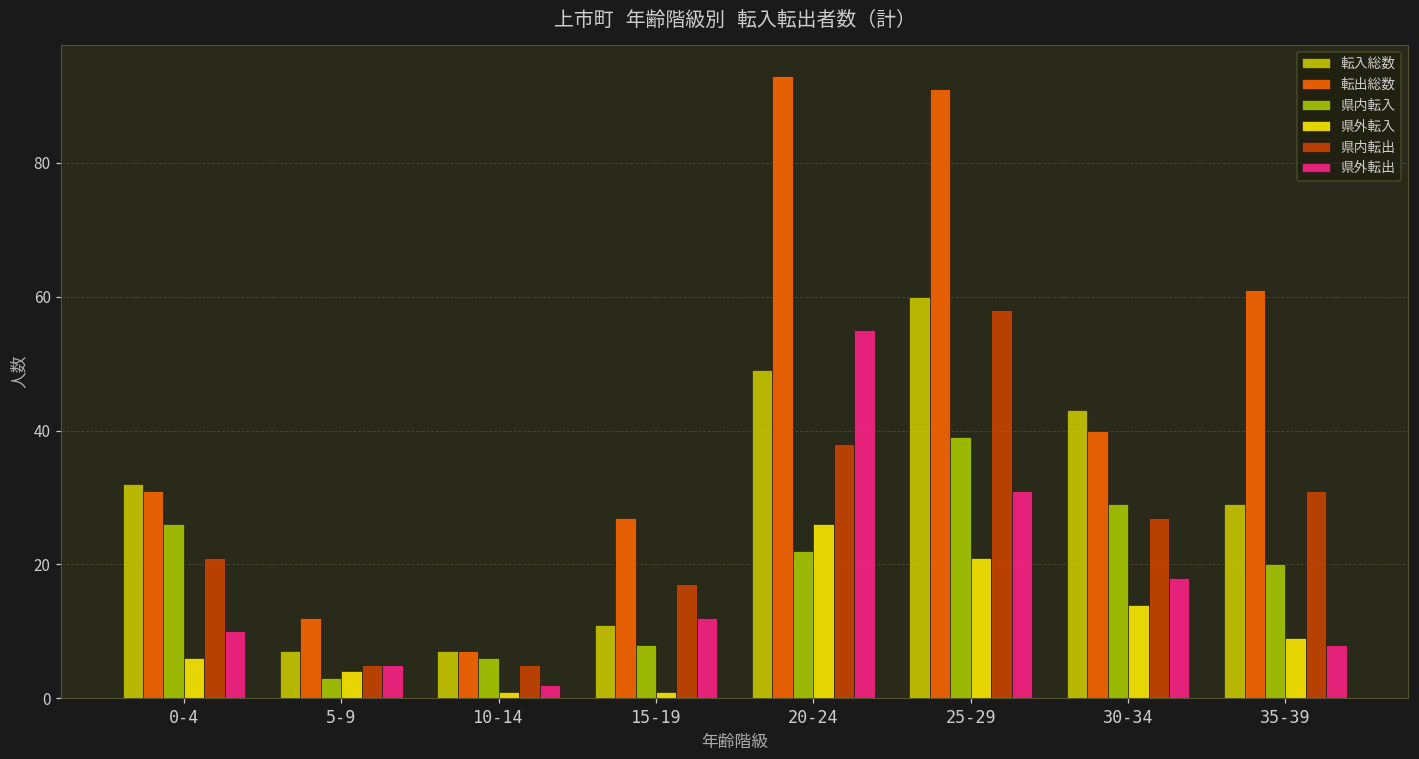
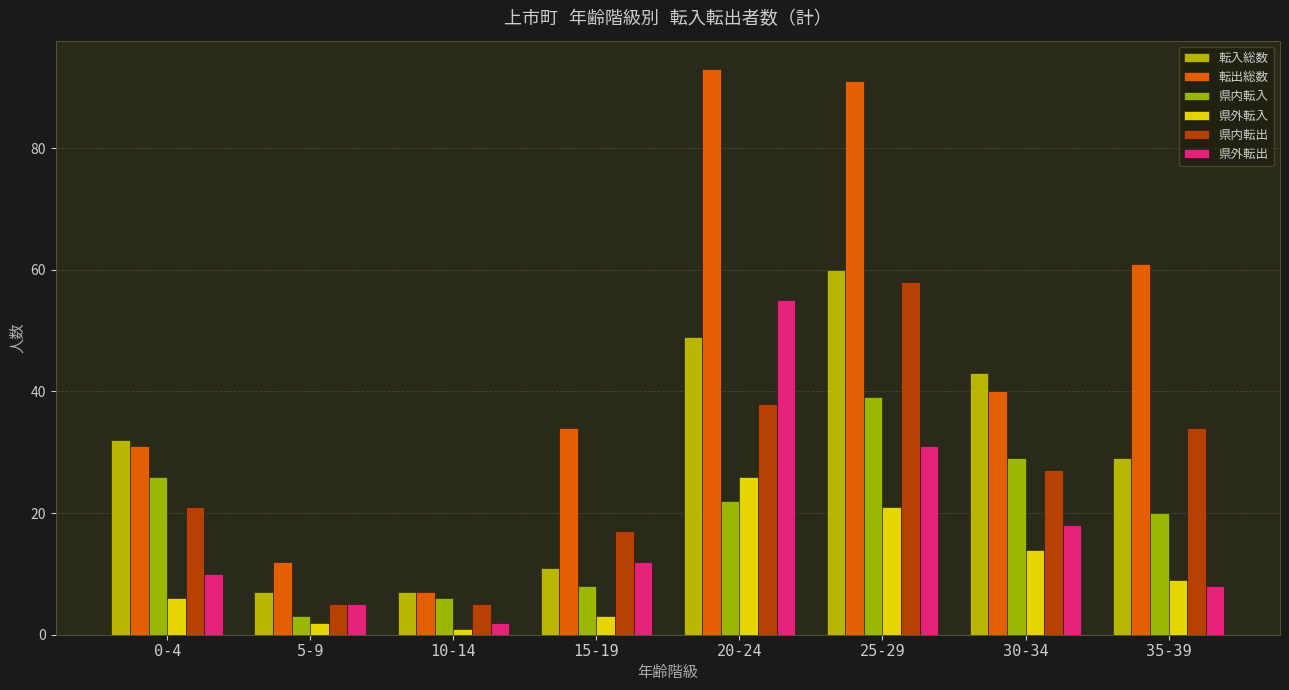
県外転入, 5-9: 4 -> 2
転出総数, 15-19: 27 -> 34
県外転入, 15-19: 1 -> 3
県内転出, 35-39: 31 -> 34
